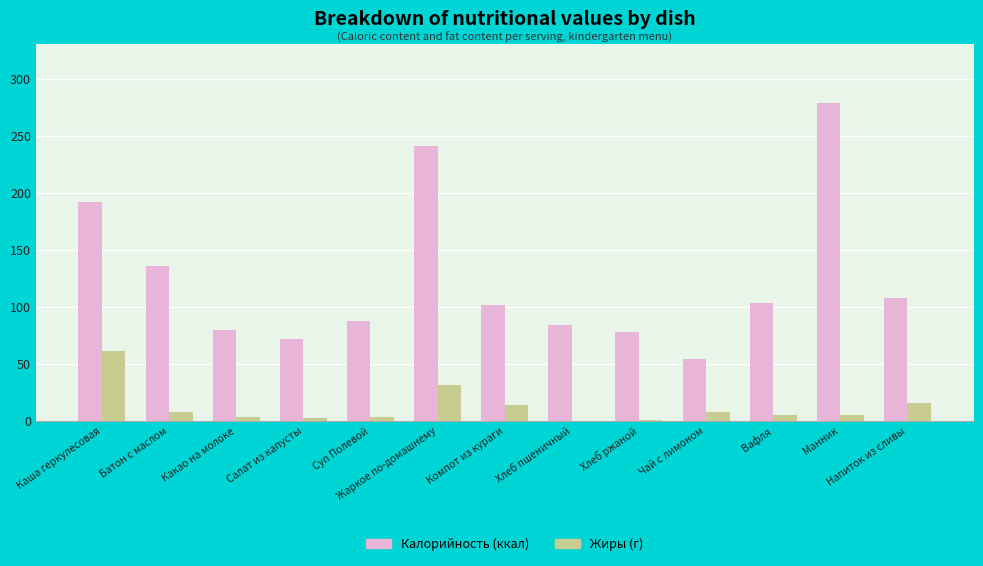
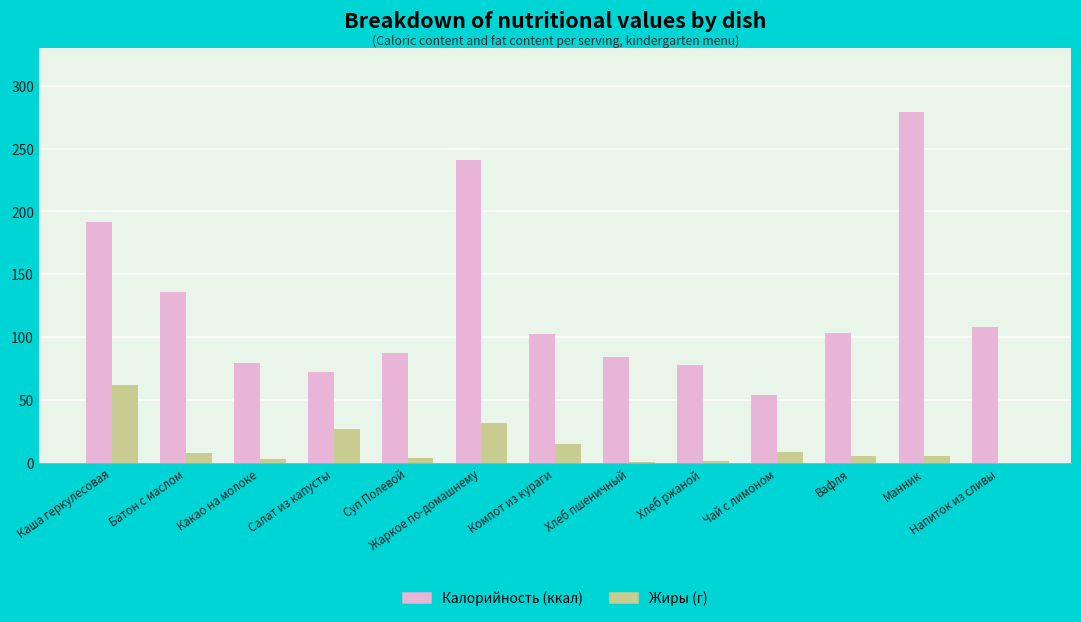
Жиры (г), Салат из капусты: 3 -> 27
Жиры (г), Напиток из сливы: 16 -> 0
